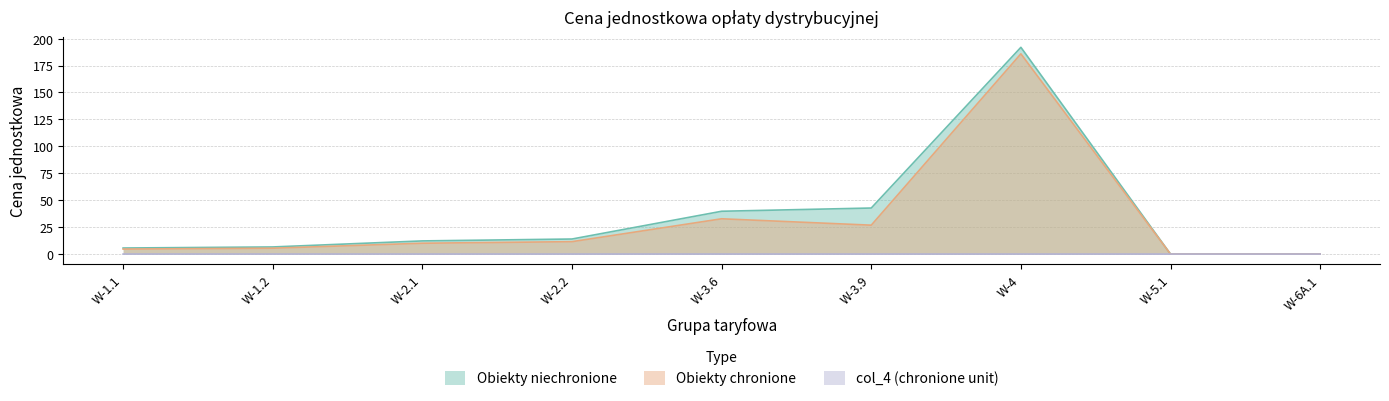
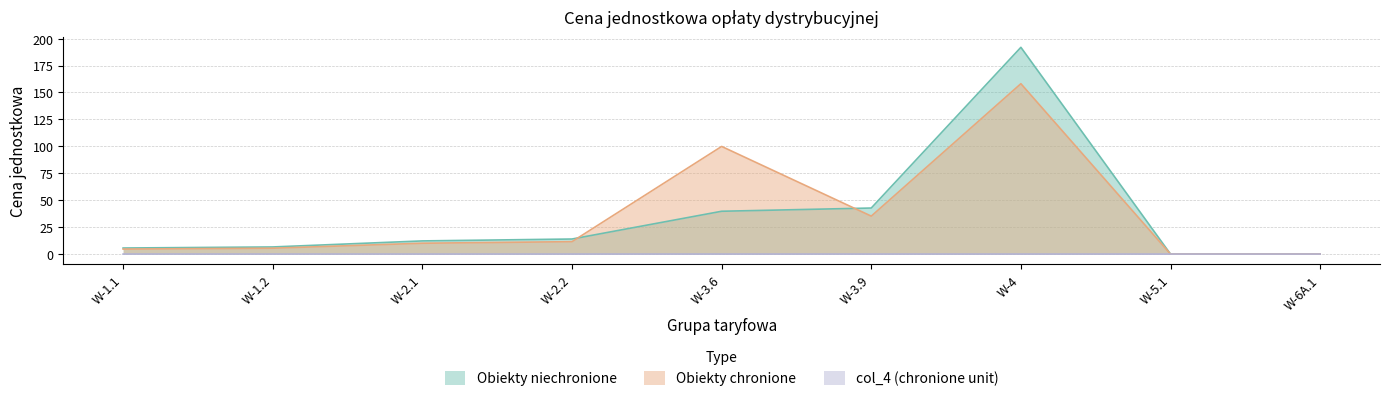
Obiekty chronione, W-3.6: 33 -> 100
Obiekty chronione, W-3.9: 27 -> 35
Obiekty chronione, W-4: 186 -> 158
